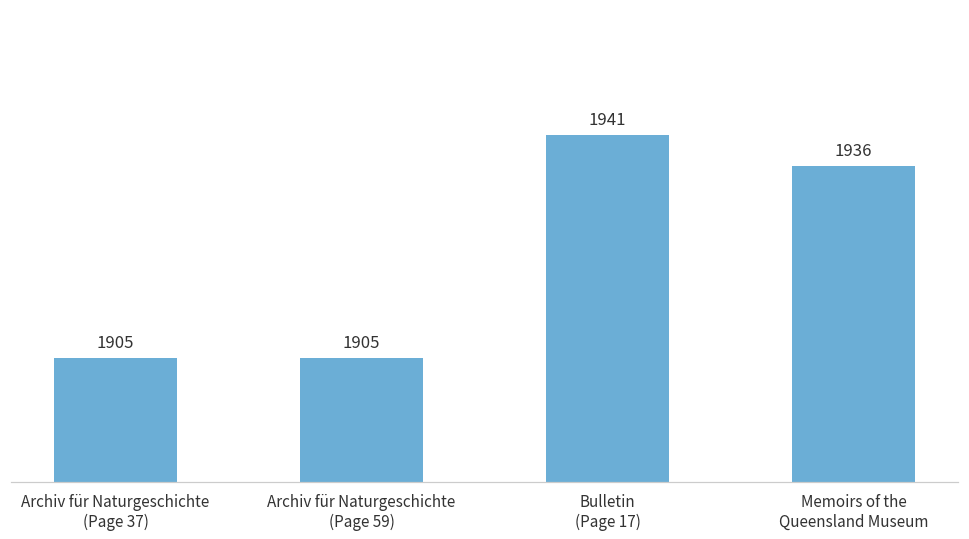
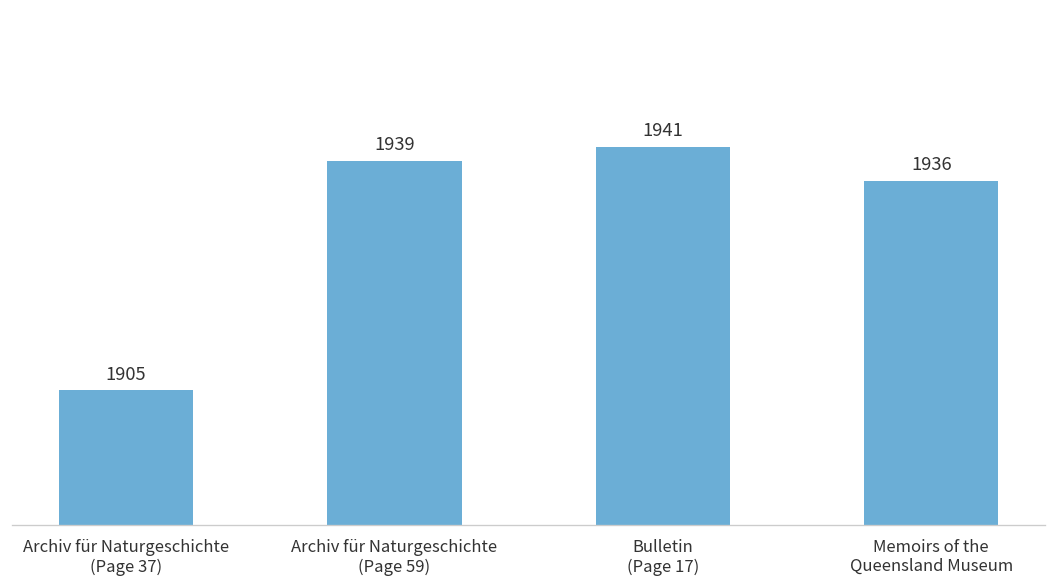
Archiv für Naturgeschichte (Page 59): 1905 -> 1939
